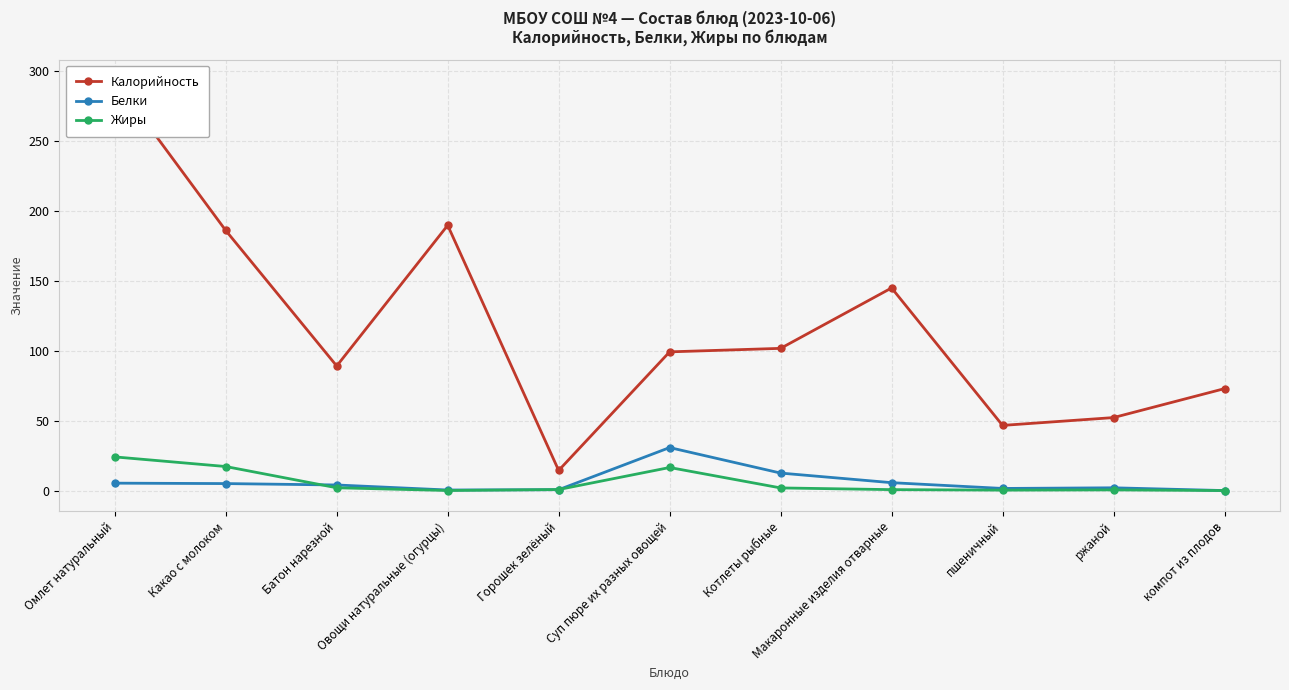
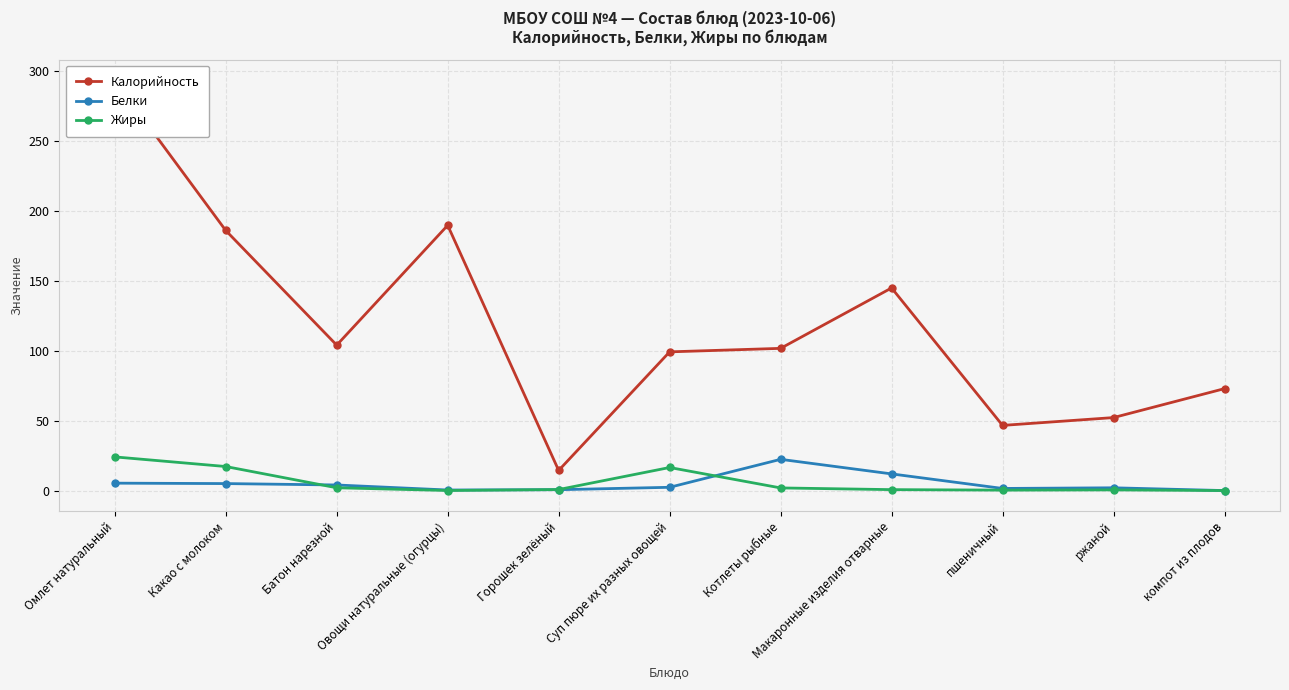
Калорийность, Батон нарезной: 89 -> 104
Белки, Суп пюре их разных овощей: 31 -> 2
Белки, Котлеты рыбные: 13 -> 22
Белки, Макаронные изделия отварные: 6 -> 12
